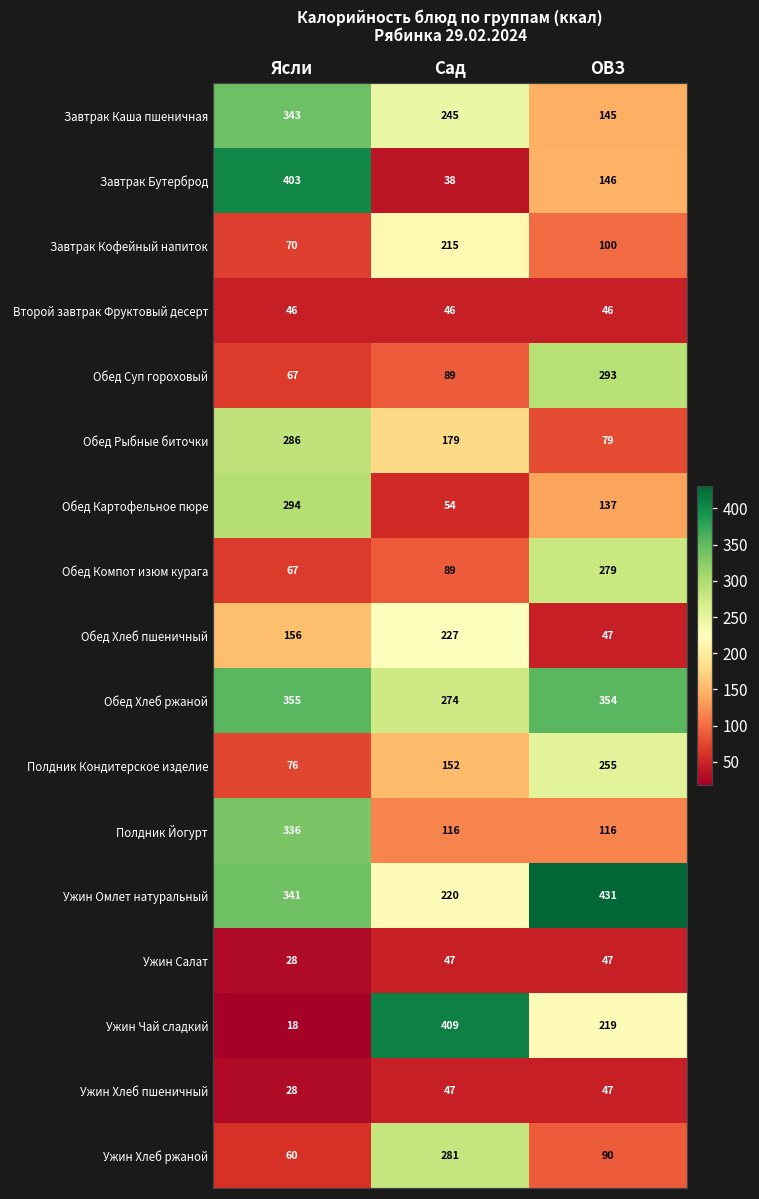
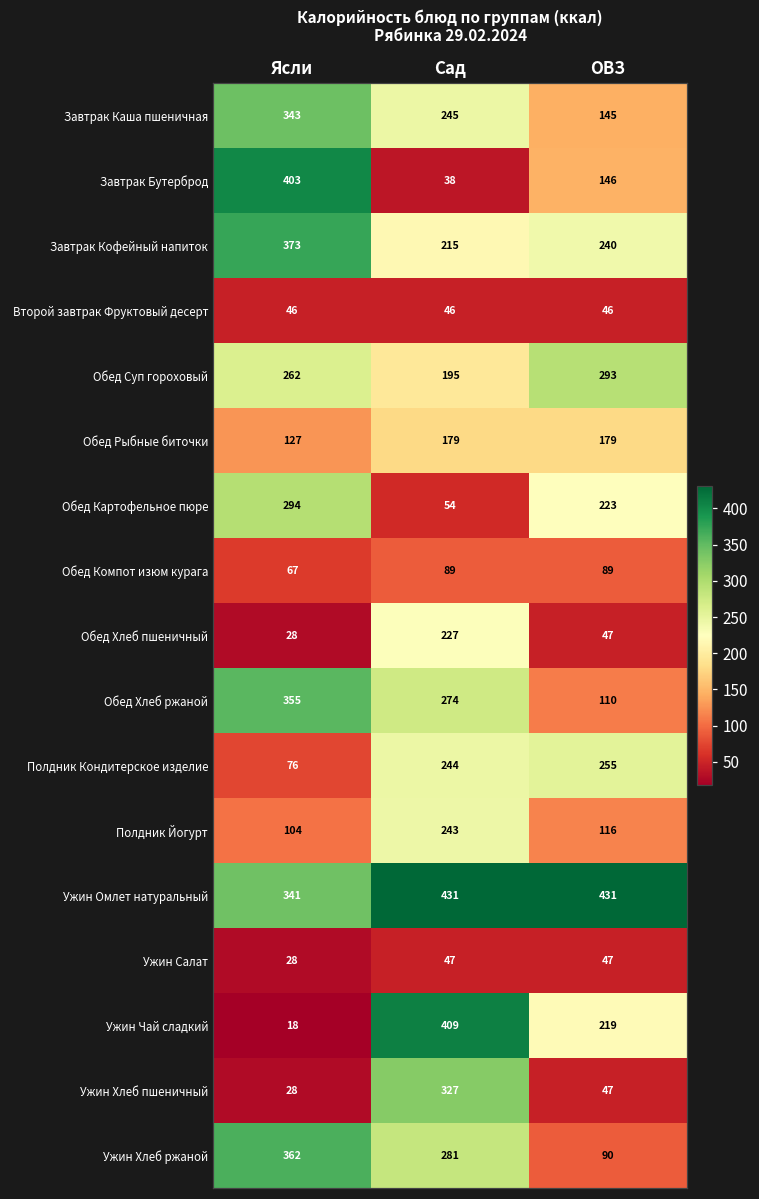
Завтрак Кофейный напиток, Ясли: 70 -> 373
Завтрак Кофейный напиток, ОВЗ: 100 -> 240
Обед Суп гороховый, Ясли: 67 -> 262
Обед Суп гороховый, Сад: 89 -> 195
Обед Рыбные биточки, Ясли: 286 -> 127
Обед Рыбные биточки, ОВЗ: 79 -> 179
Обед Картофельное пюре, ОВЗ: 137 -> 223
Обед Компот изюм курага, ОВЗ: 279 -> 89
Обед Хлеб пшеничный, Ясли: 156 -> 28
Обед Хлеб ржаной, ОВЗ: 354 -> 110
Полдник Кондитерское изделие, Сад: 152 -> 244
Полдник Йогурт, Ясли: 336 -> 104
Полдник Йогурт, Сад: 116 -> 243
Ужин Омлет натуральный, Сад: 220 -> 431
Ужин Хлеб пшеничный, Сад: 47 -> 327
Ужин Хлеб ржаной, Ясли: 60 -> 362
